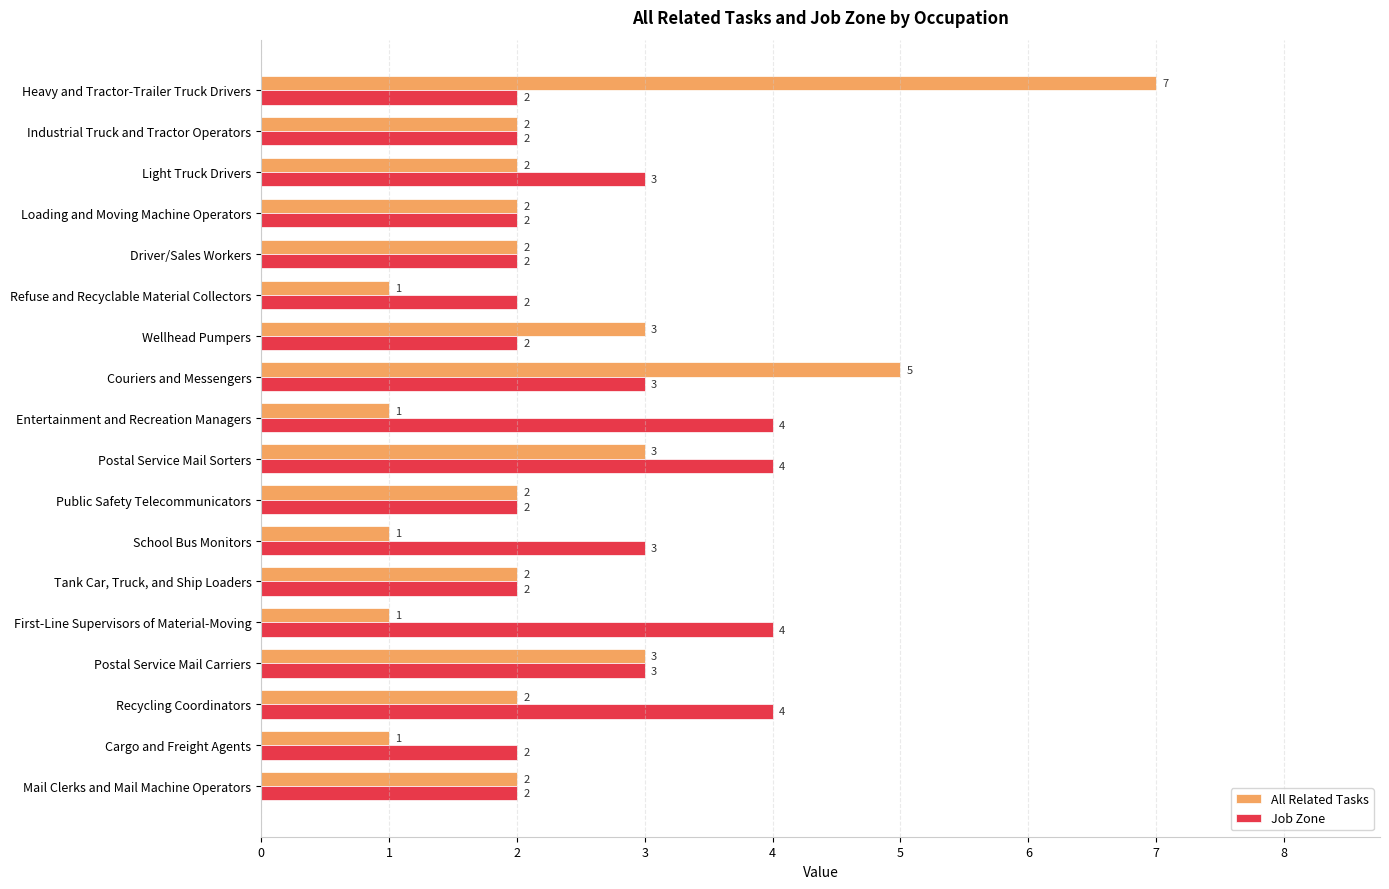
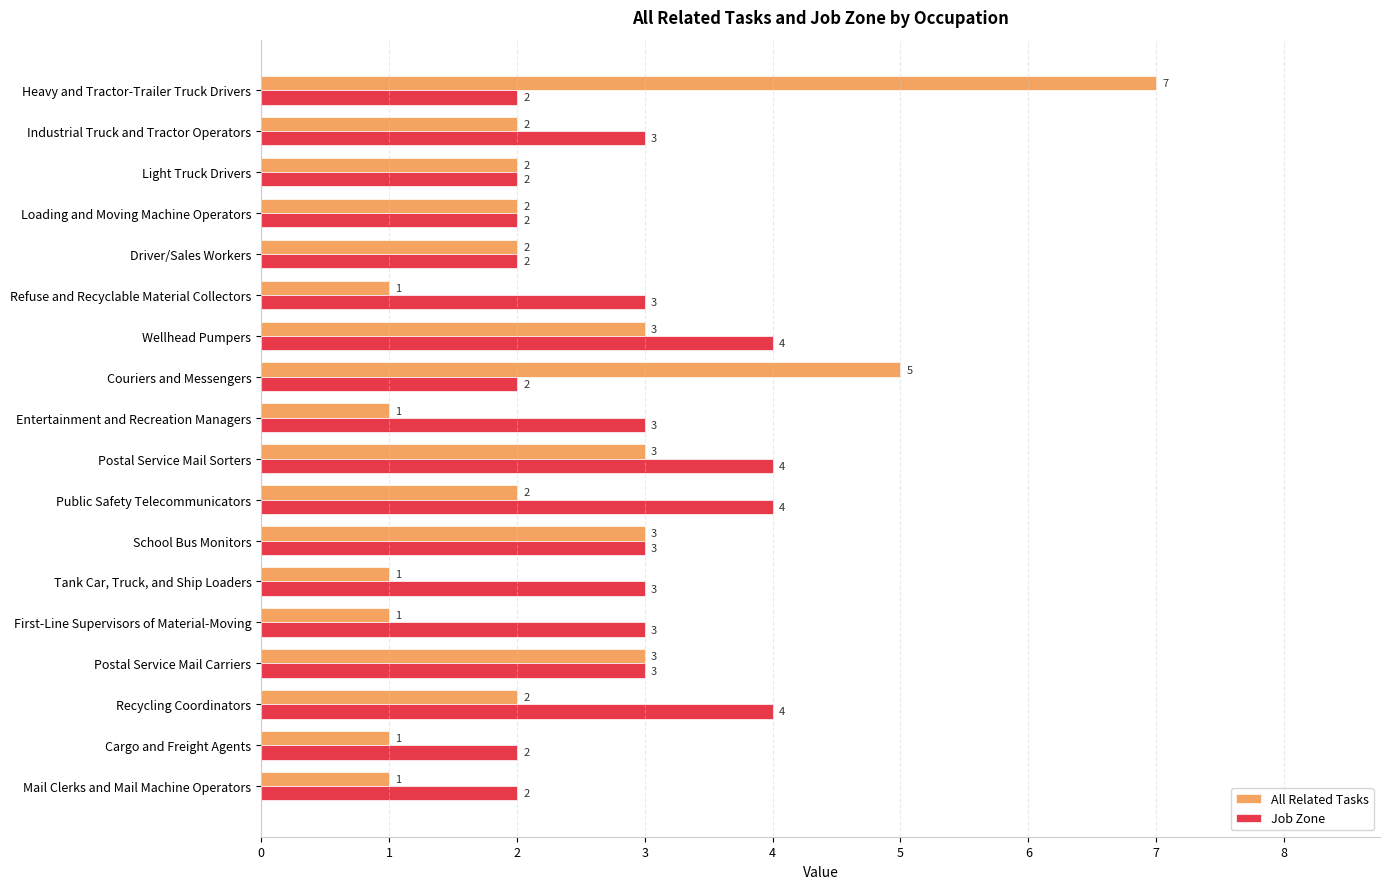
Job Zone, Industrial Truck and Tractor Operators: 2 -> 3
Job Zone, Light Truck Drivers: 3 -> 2
Job Zone, Refuse and Recyclable Material Collectors: 2 -> 3
Job Zone, Wellhead Pumpers: 2 -> 4
Job Zone, Couriers and Messengers: 3 -> 2
Job Zone, Entertainment and Recreation Managers: 4 -> 3
Job Zone, Public Safety Telecommunicators: 2 -> 4
All Related Tasks, School Bus Monitors: 1 -> 3
All Related Tasks, Tank Car, Truck, and Ship Loaders: 2 -> 1
Job Zone, Tank Car, Truck, and Ship Loaders: 2 -> 3
Job Zone, First-Line Supervisors of Material-Moving: 4 -> 3
All Related Tasks, Mail Clerks and Mail Machine Operators: 2 -> 1
